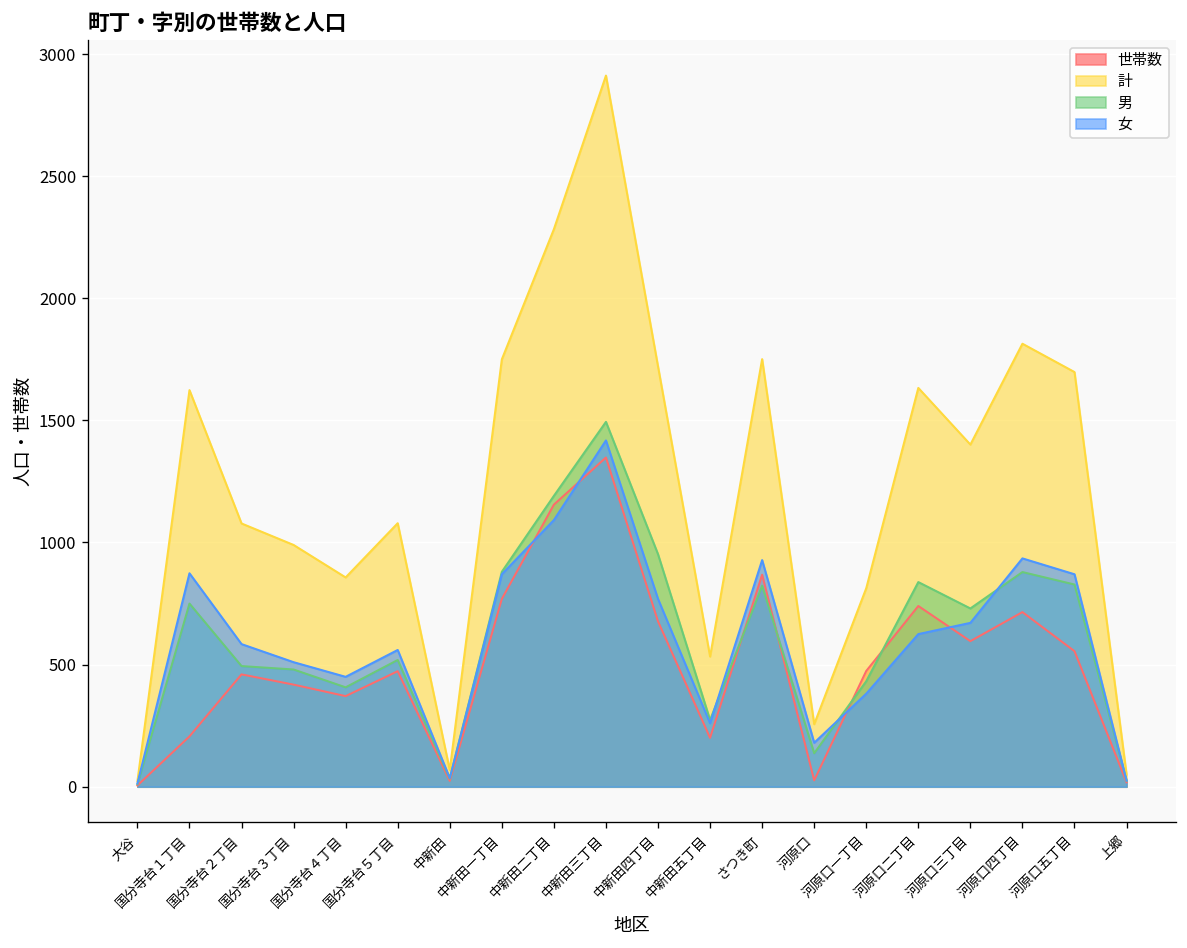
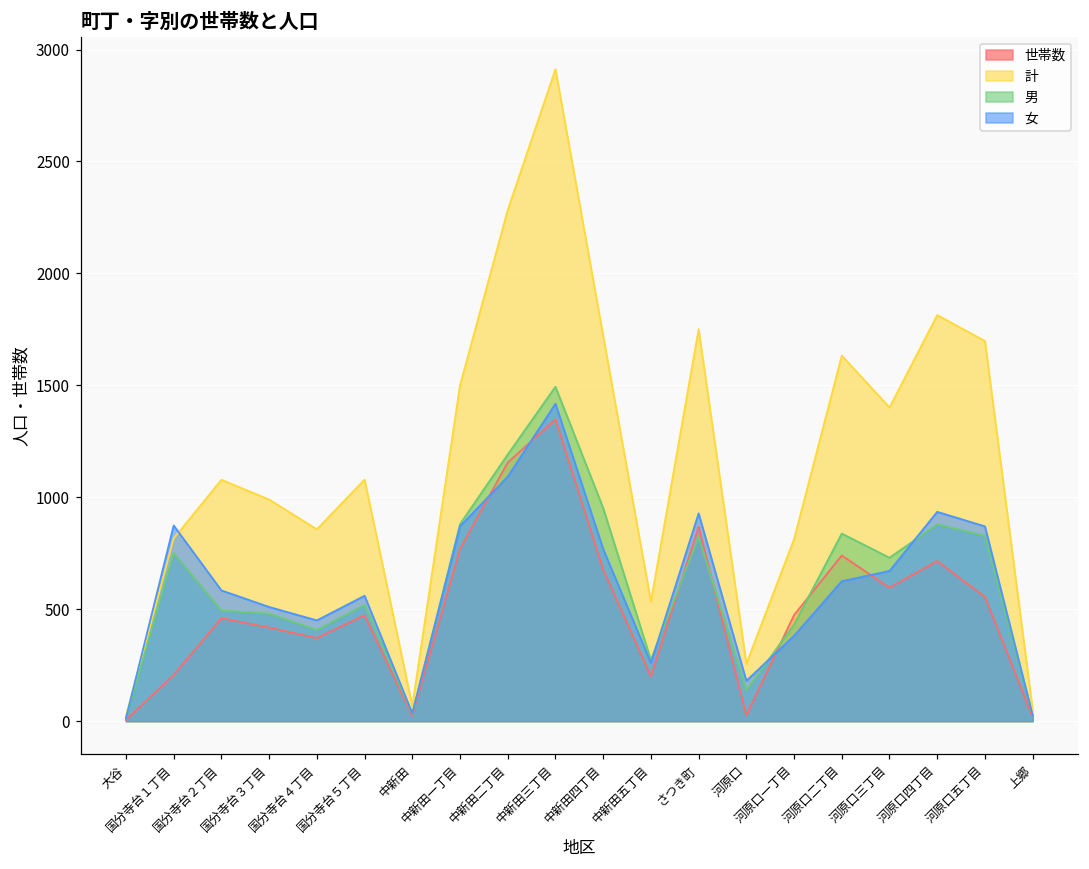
計, 国分寺台１丁目: 1620 -> 820
計, 中新田一丁目: 1750 -> 1500
